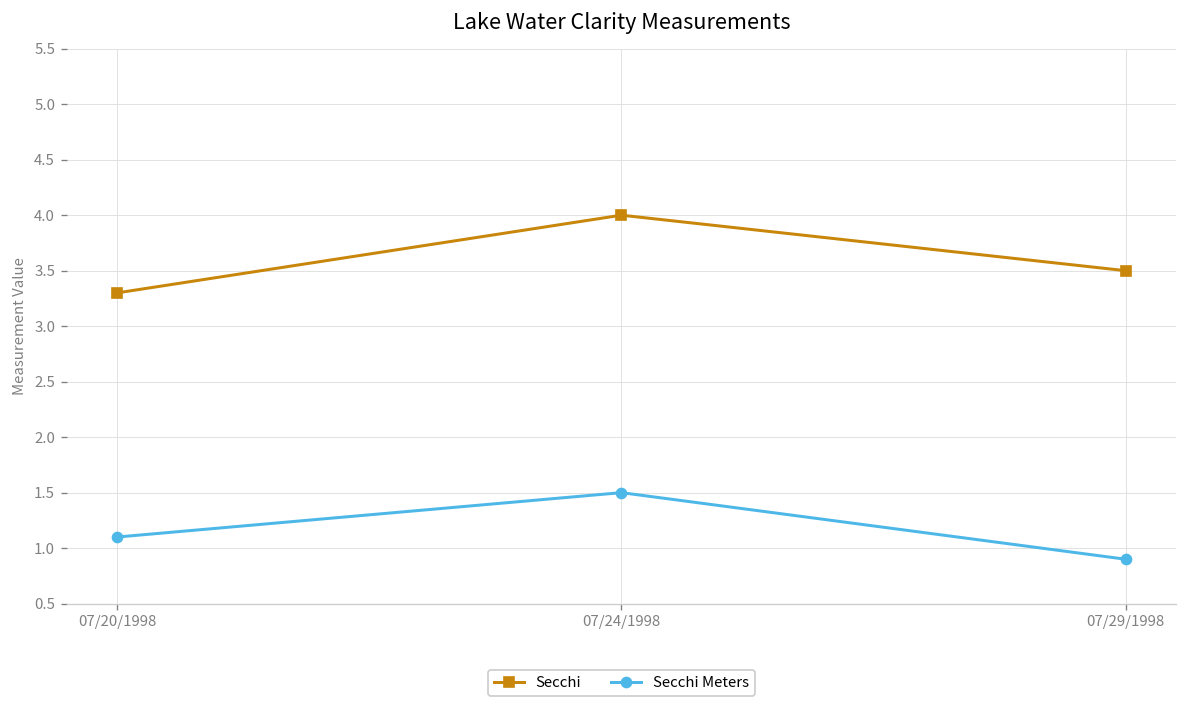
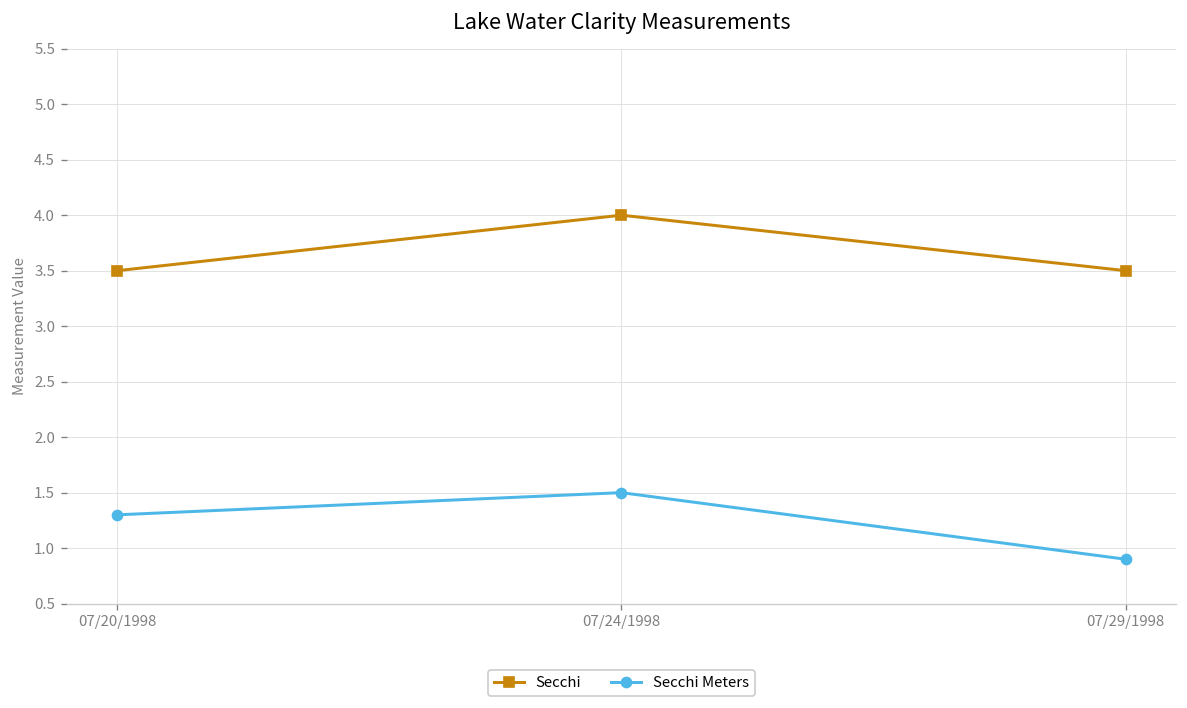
Secchi, 07/20/1998: 3.3 -> 3.5
Secchi Meters, 07/20/1998: 1.1 -> 1.3
